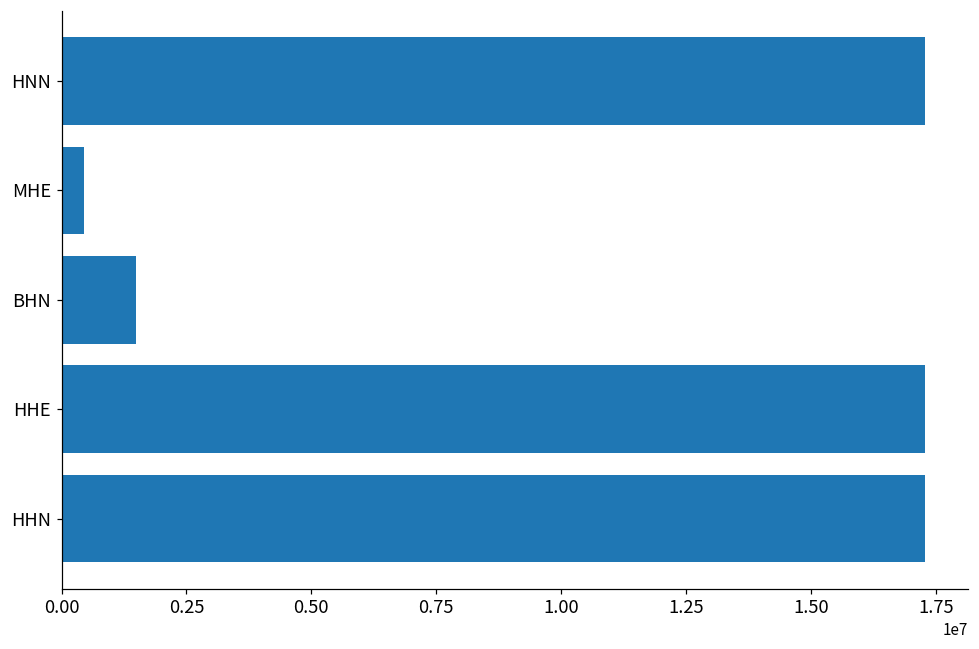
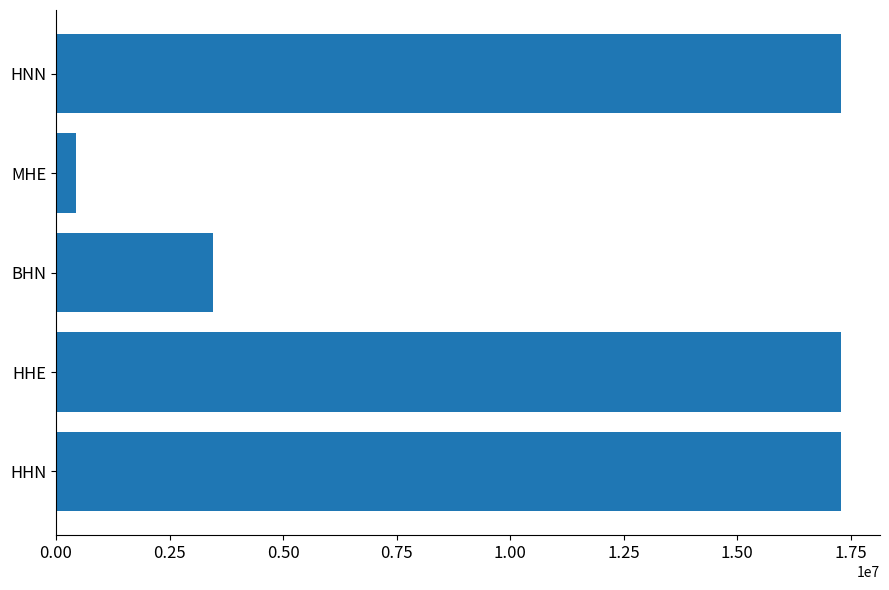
BHN: 1500000 -> 3500000
